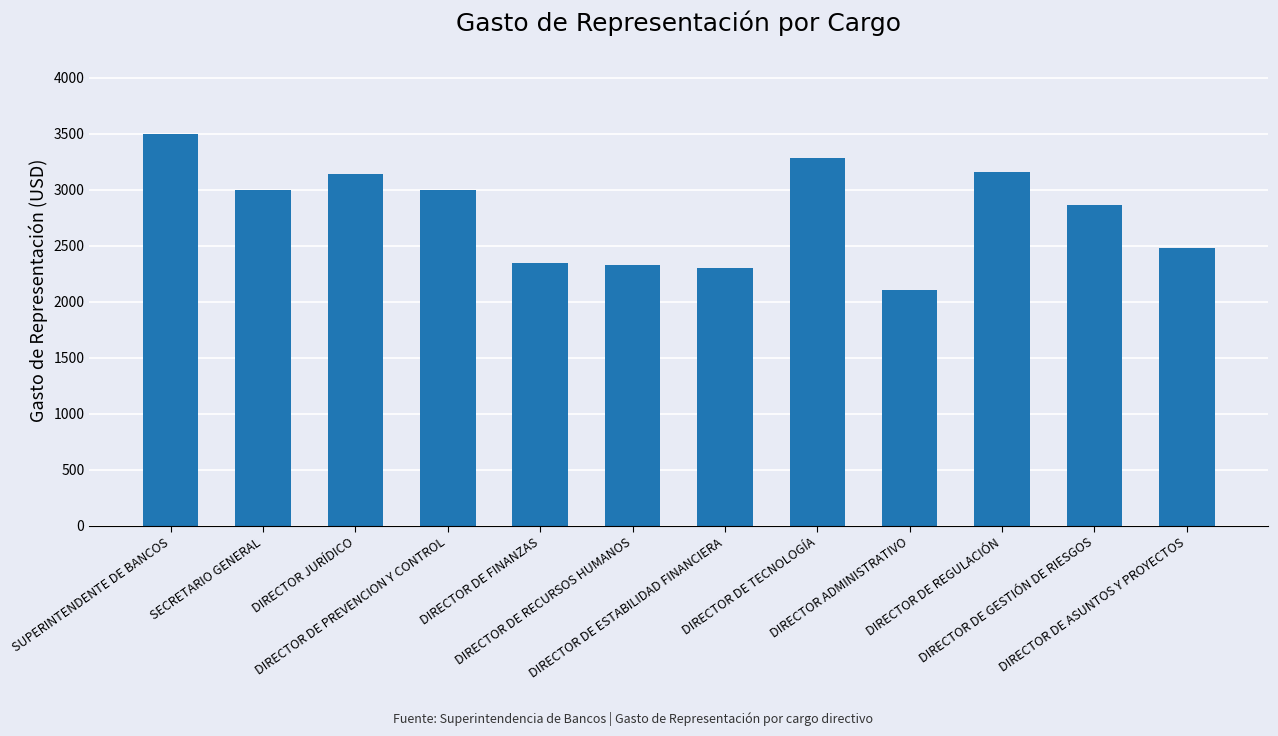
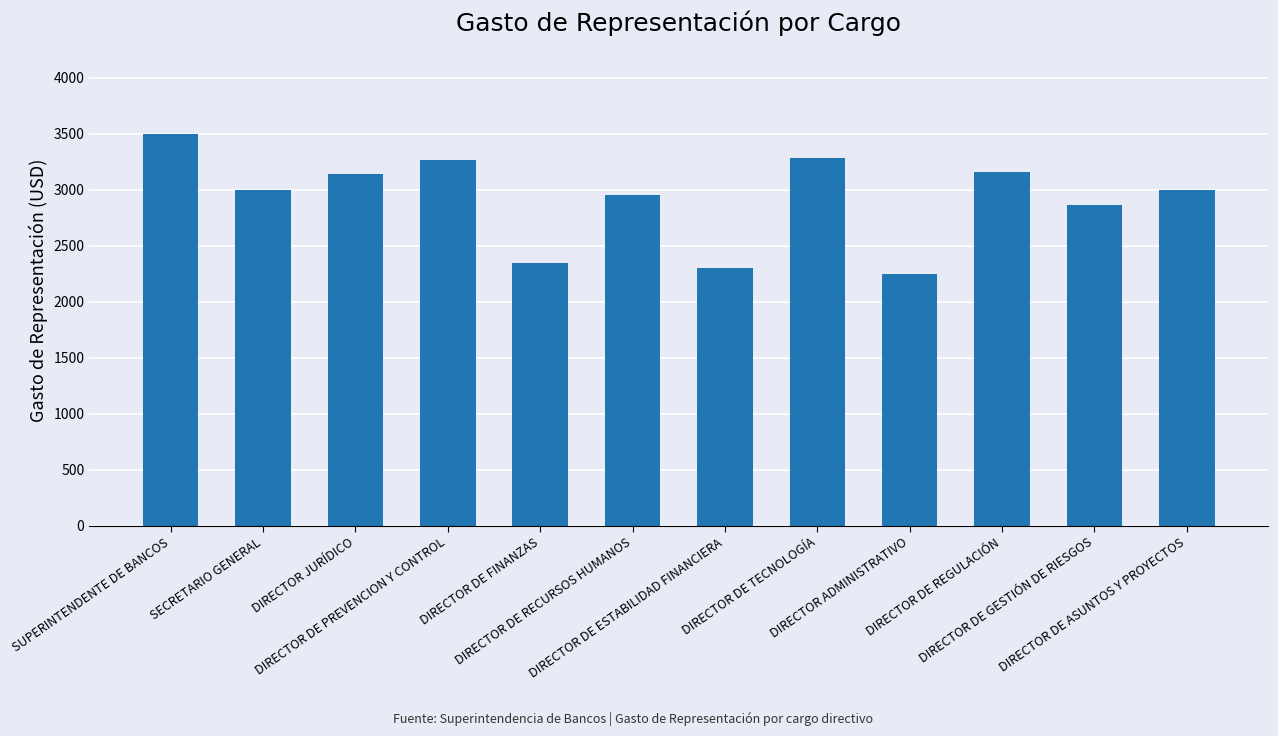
DIRECTOR DE PREVENCION Y CONTROL: 3000 -> 3270
DIRECTOR DE RECURSOS HUMANOS: 2330 -> 2950
DIRECTOR ADMINISTRATIVO: 2100 -> 2250
DIRECTOR DE ASUNTOS Y PROYECTOS: 2490 -> 3000
